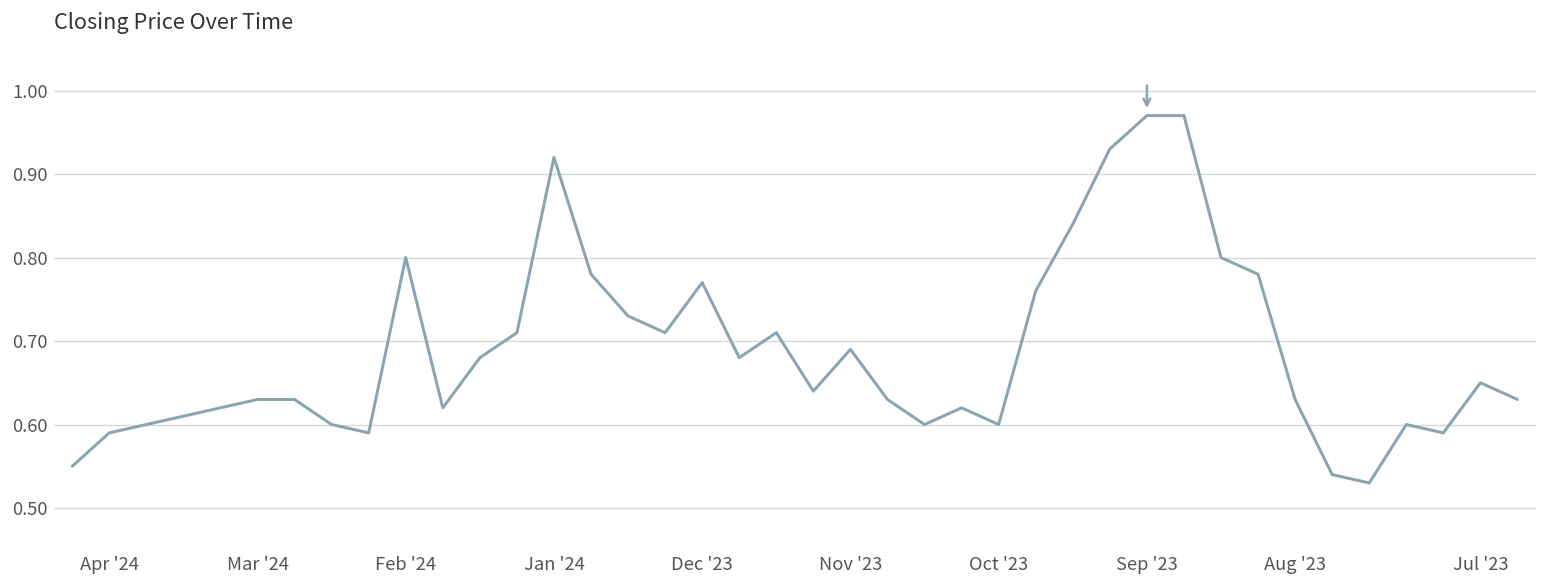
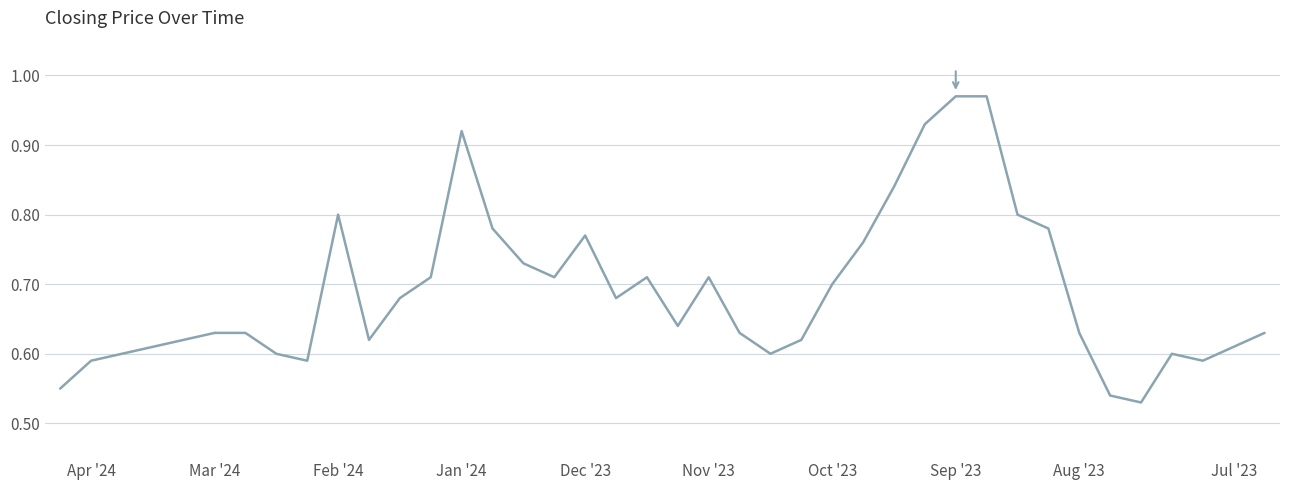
Nov '23: 0.69 -> 0.71
Oct '23: 0.6 -> 0.7
Jul '23: 0.65 -> 0.61
